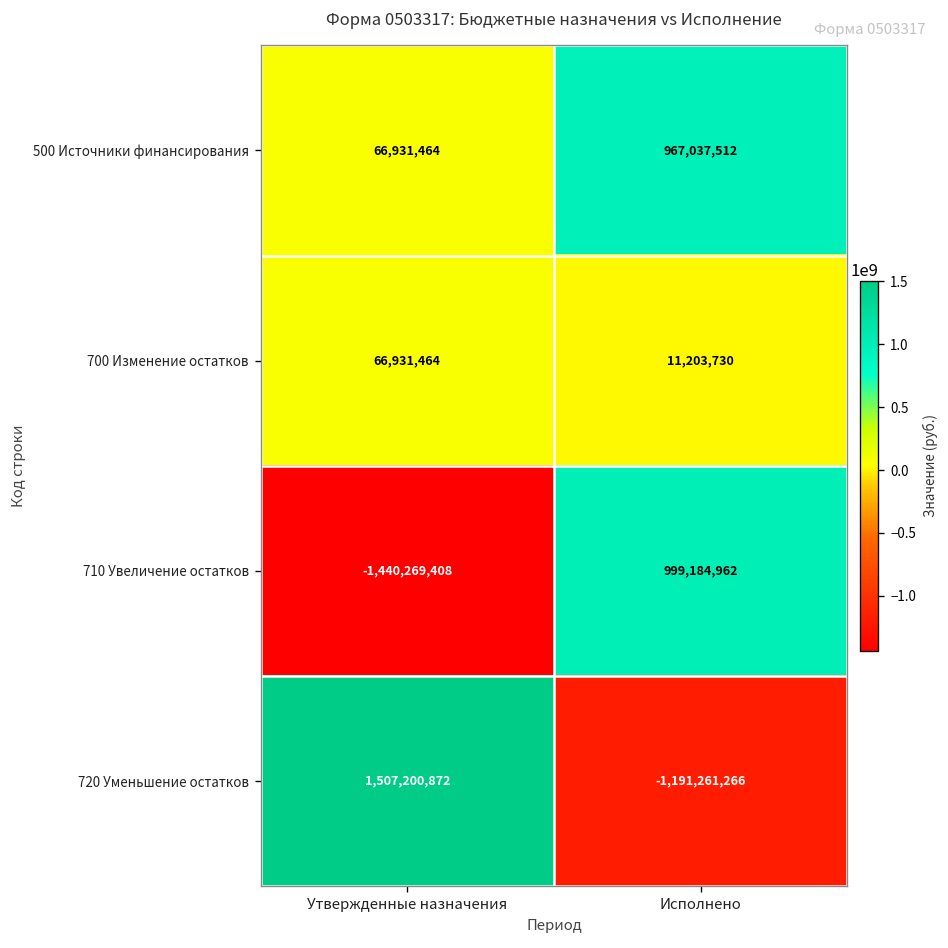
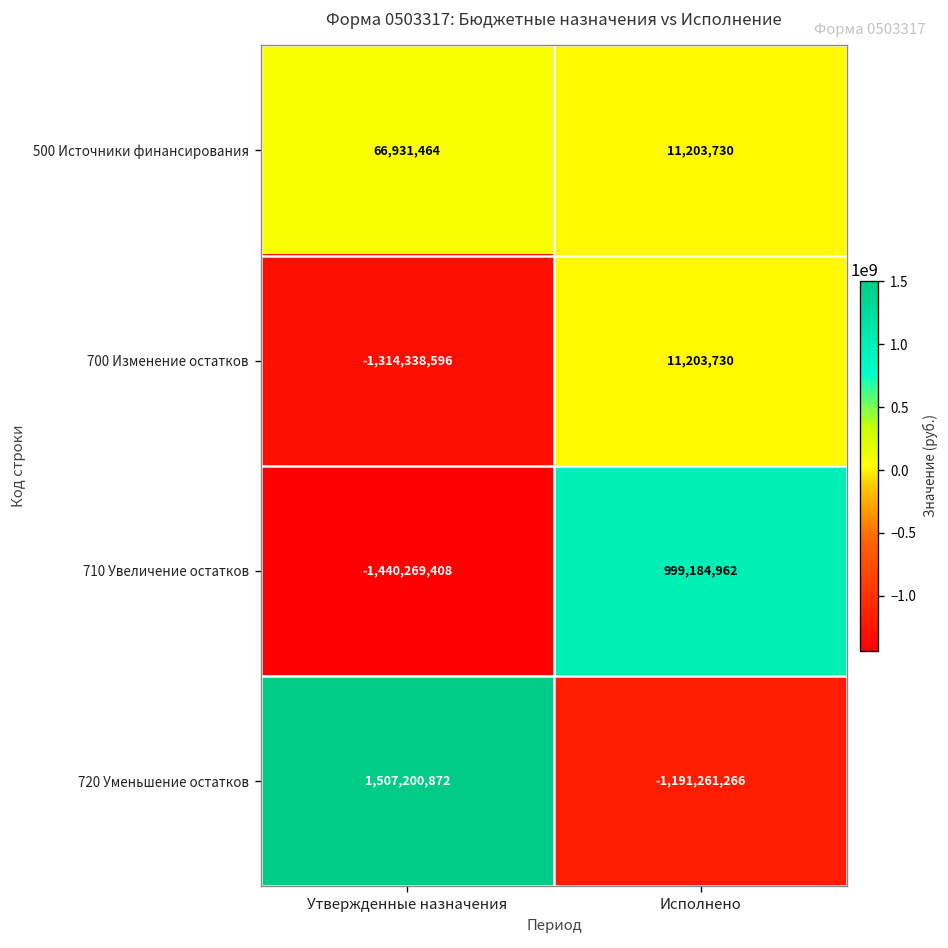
500 Источники финансирования, Исполнено: 967,037,512 -> 11,203,730
700 Изменение остатков, Утвержденные назначения: 66,931,464 -> -1,314,338,596
